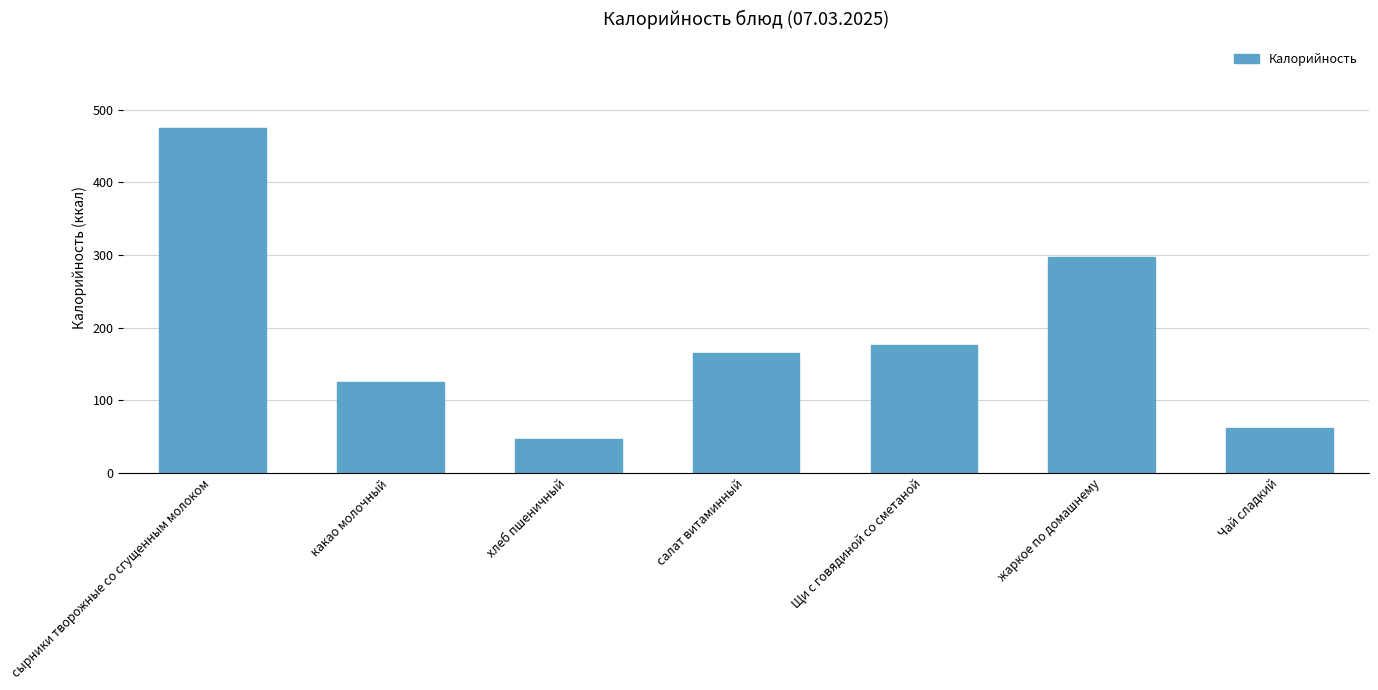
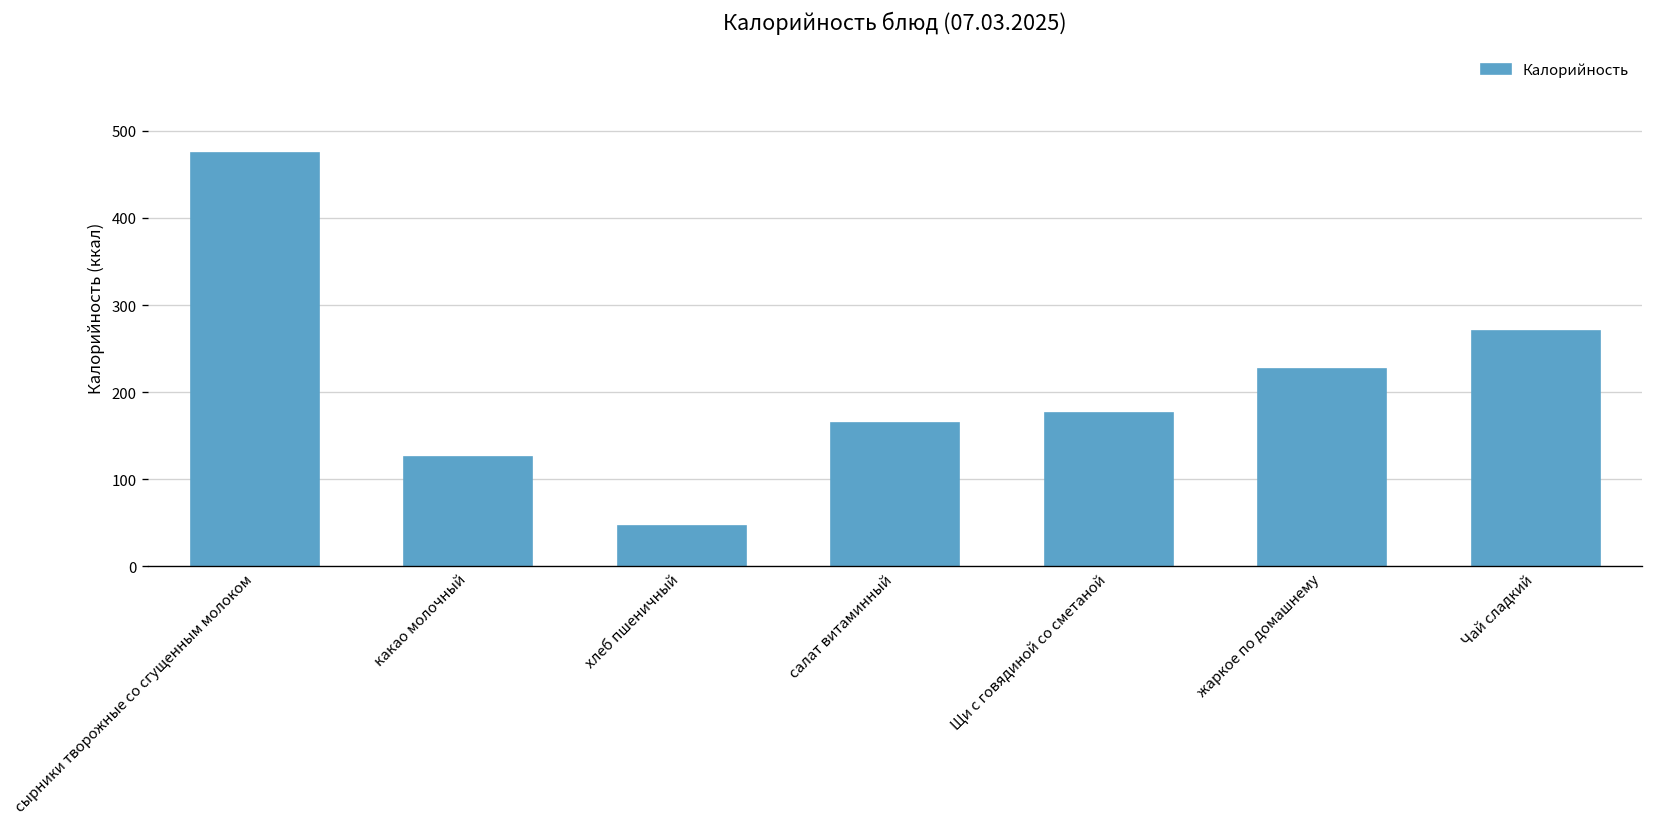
жаркое по домашнему: 300 -> 230
Чай сладкий: 60 -> 270
